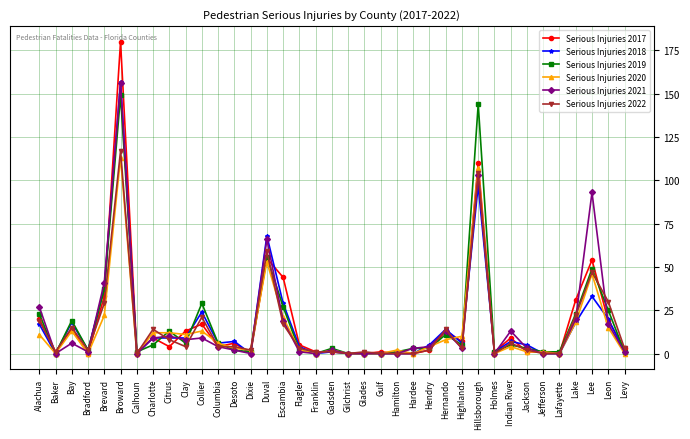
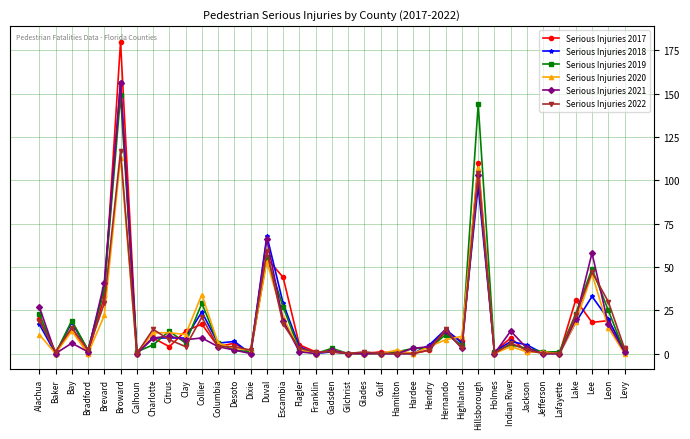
Serious Injuries 2020, Collier: 13 -> 34
Serious Injuries 2017, Lee: 54 -> 18
Serious Injuries 2021, Lee: 93 -> 58
